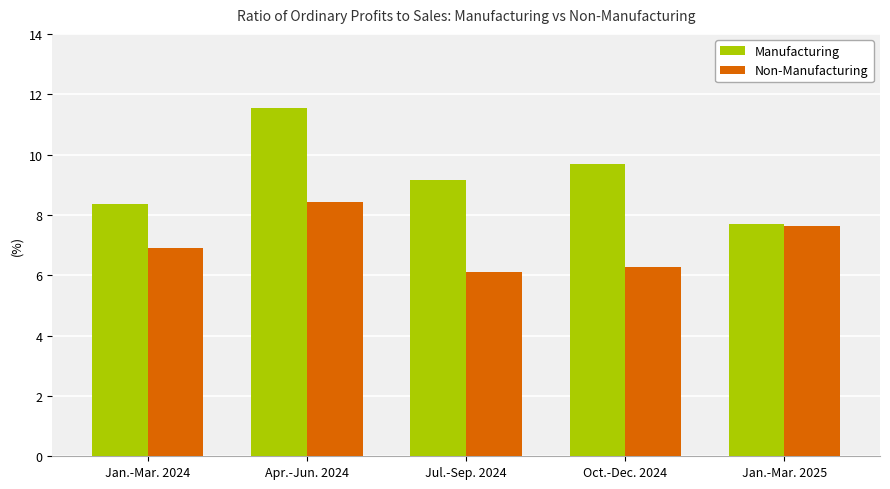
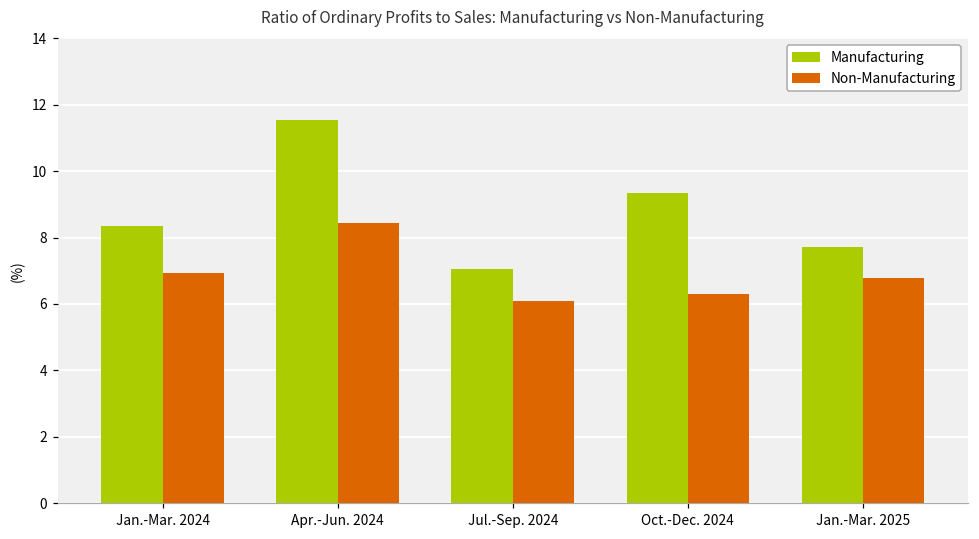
Manufacturing, Jul.-Sep. 2024: 9.1 -> 7.1
Manufacturing, Oct.-Dec. 2024: 9.7 -> 9.3
Non-Manufacturing, Jan.-Mar. 2025: 7.6 -> 6.8
